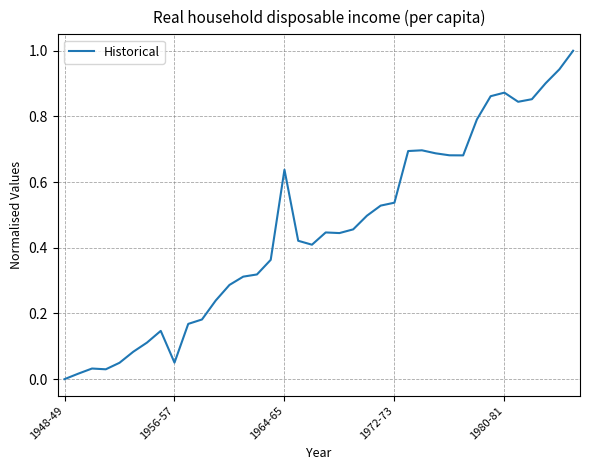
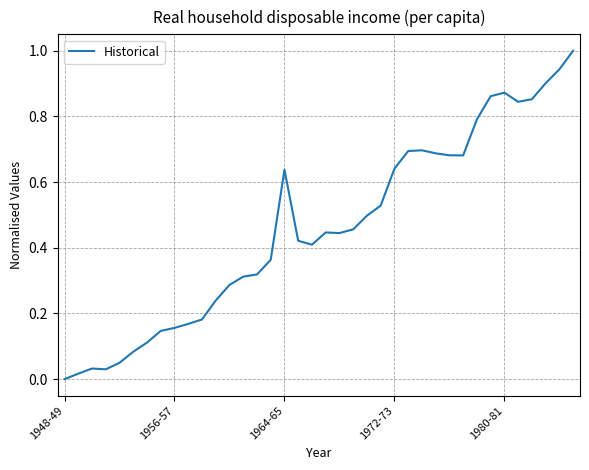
1956-57: 0.05 -> 0.16
1972-73: 0.54 -> 0.64
